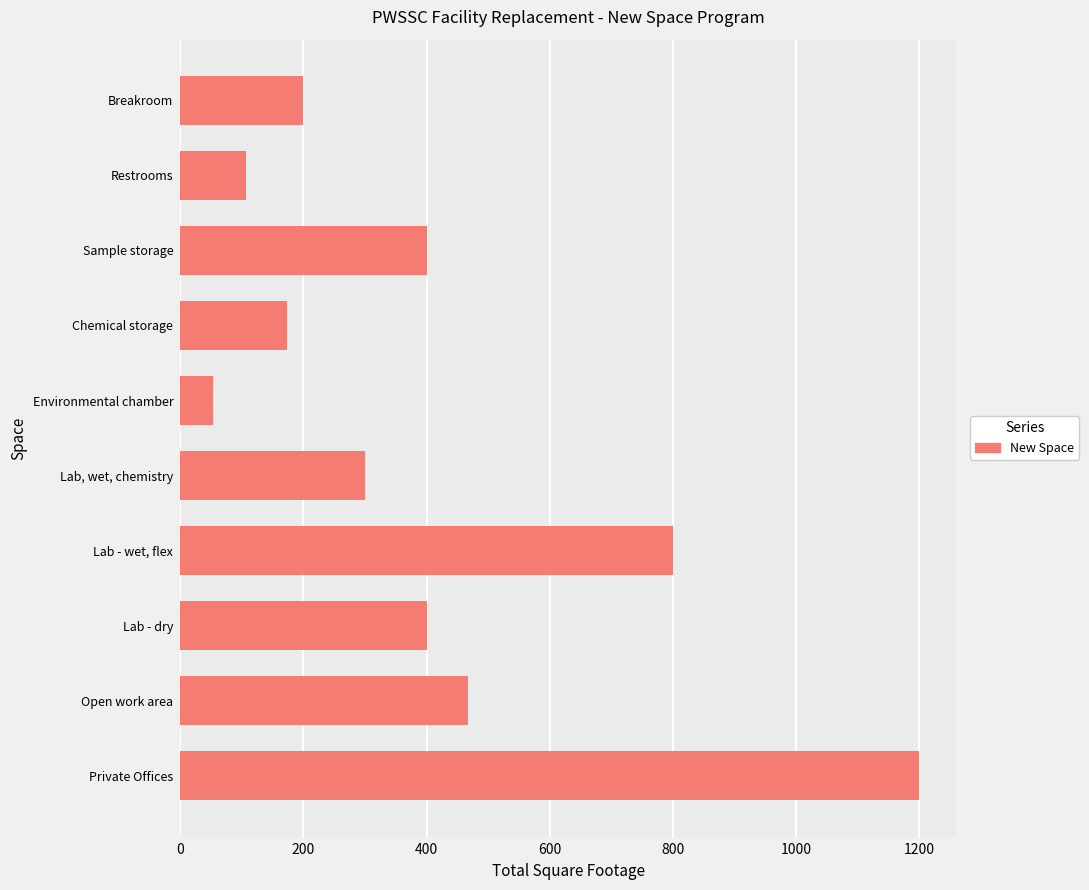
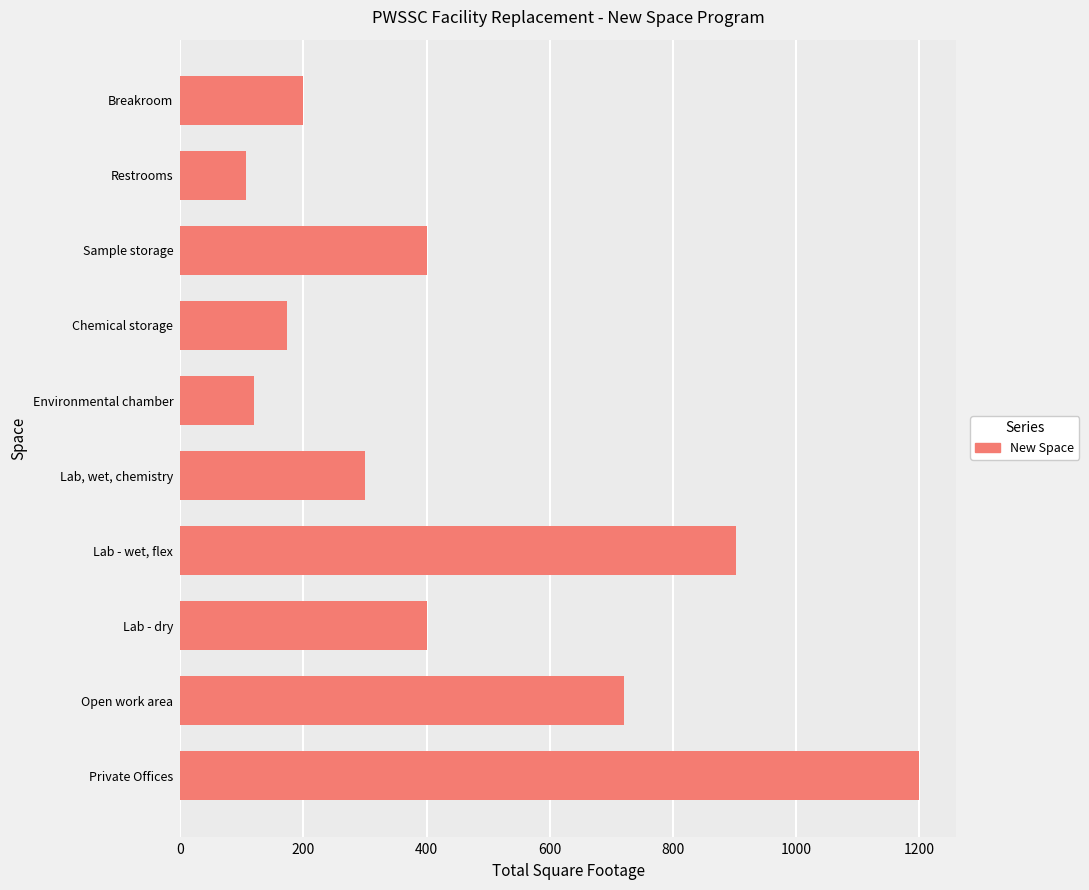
Environmental chamber: 50 -> 120
Lab - wet, flex: 800 -> 900
Open work area: 470 -> 720
